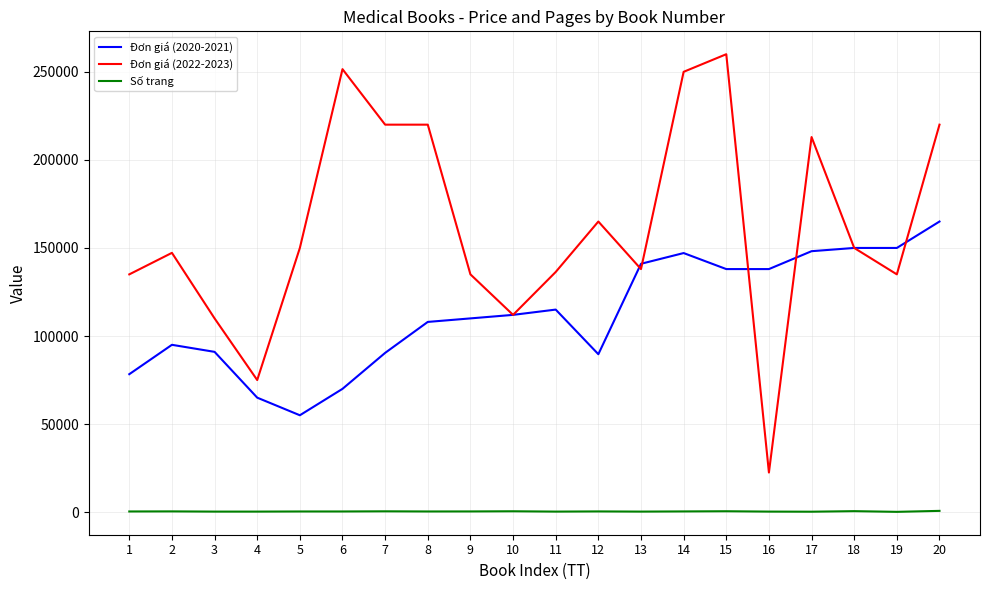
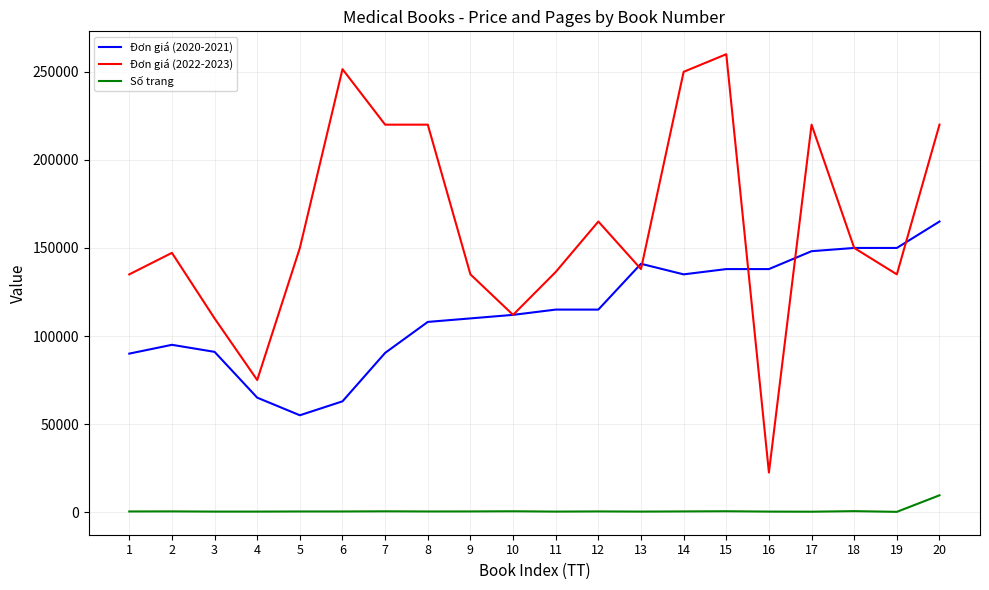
Đơn giá (2020-2021), 1: 78000 -> 90000
Đơn giá (2020-2021), 6: 70000 -> 63000
Đơn giá (2020-2021), 12: 90000 -> 115000
Đơn giá (2020-2021), 14: 147000 -> 135000
Đơn giá (2022-2023), 17: 213000 -> 220000
Số trang, 20: 1000 -> 10000
